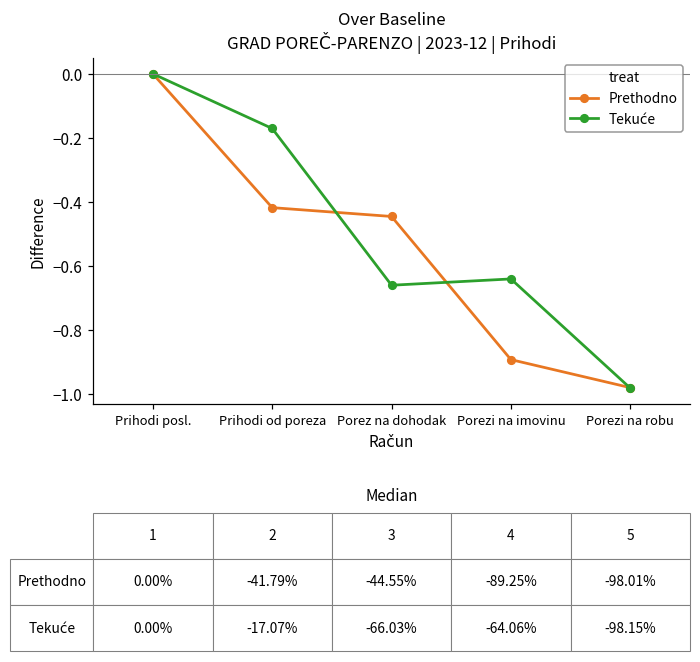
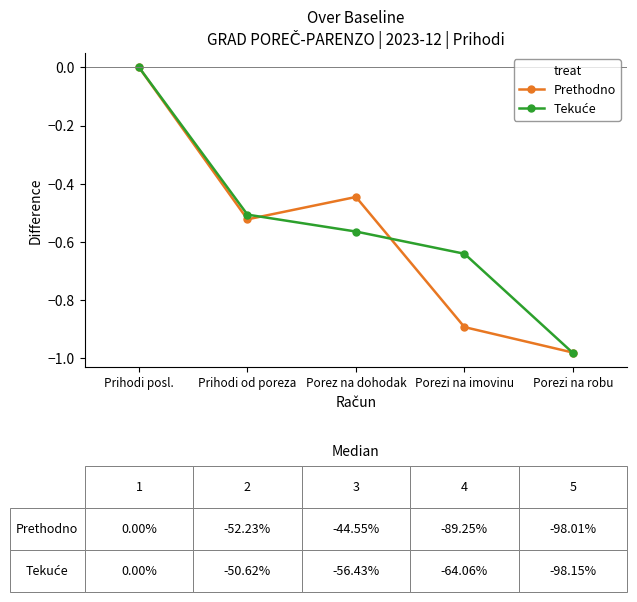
Prethodno, Prihodi od poreza: -41.79% -> -52.23%
Tekuće, Prihodi od poreza: -17.07% -> -50.62%
Tekuće, Porez na dohodak: -66.03% -> -56.43%
